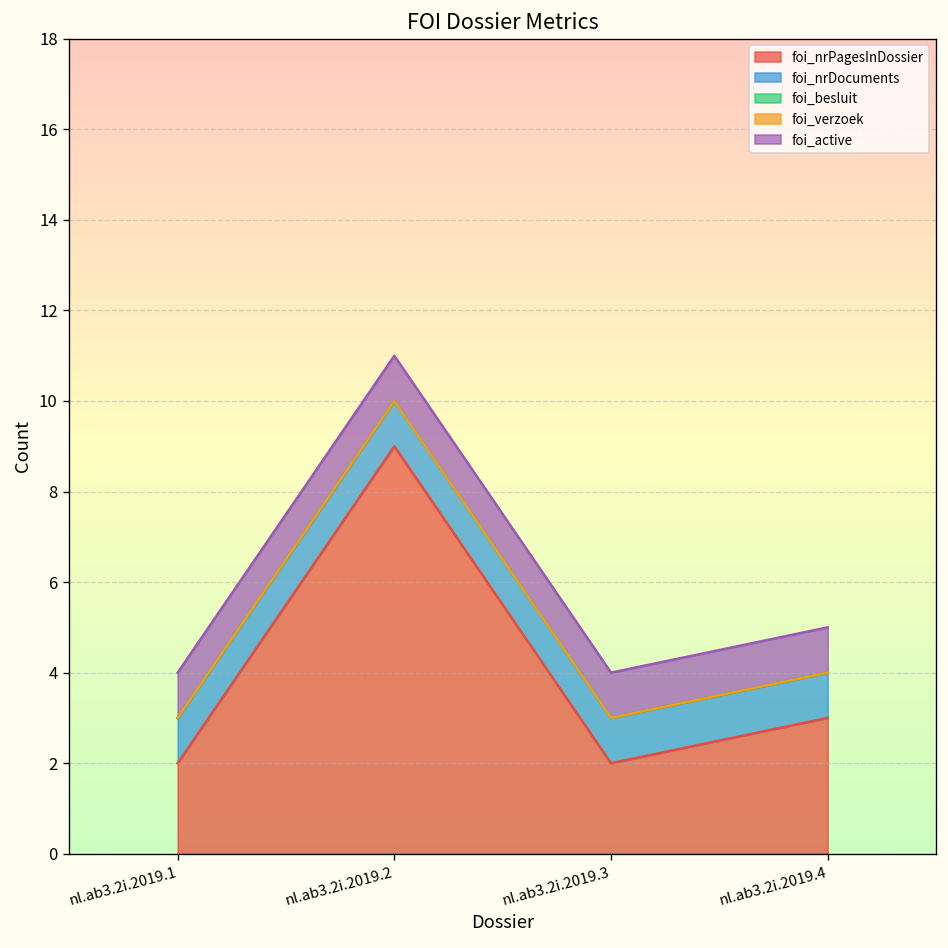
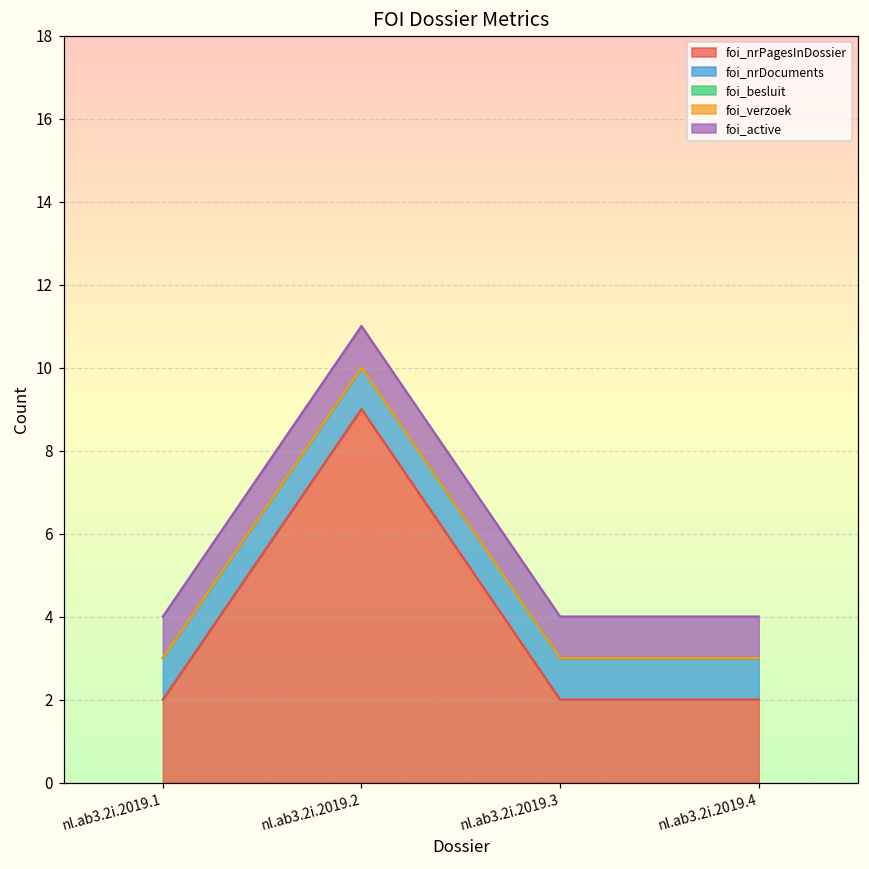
foi_nrPagesInDossier, nl.ab3.2i.2019.4: 3 -> 2
